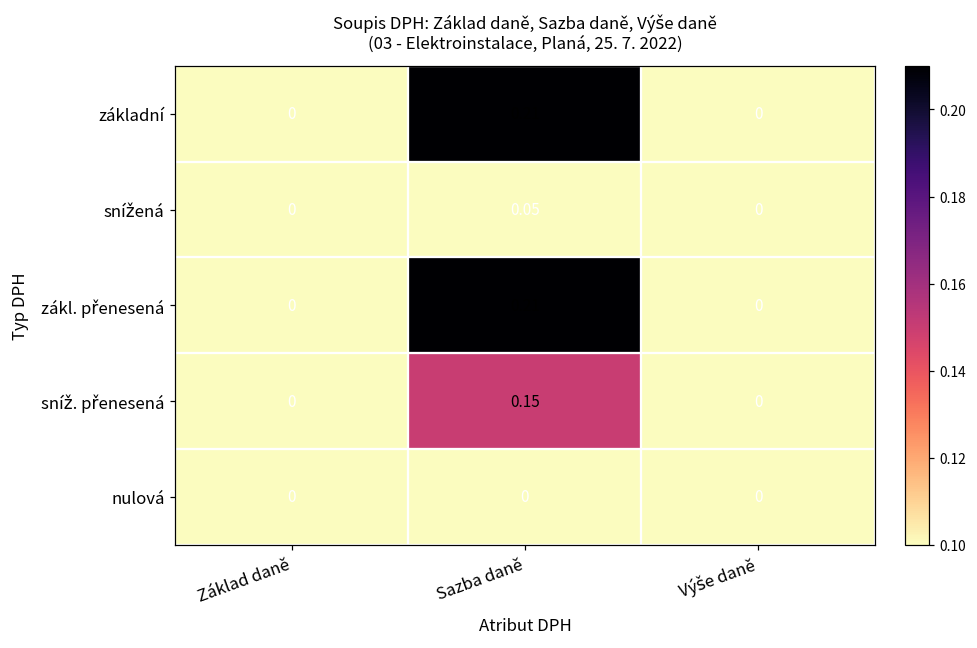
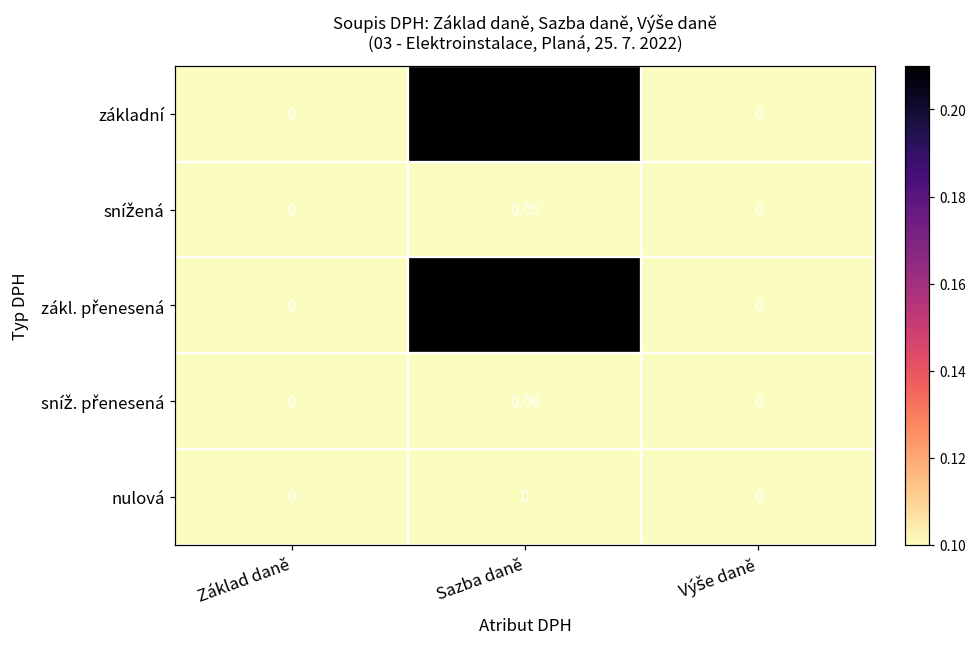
sníž. přenesená, Sazba daně: 0.15 -> 0.06
